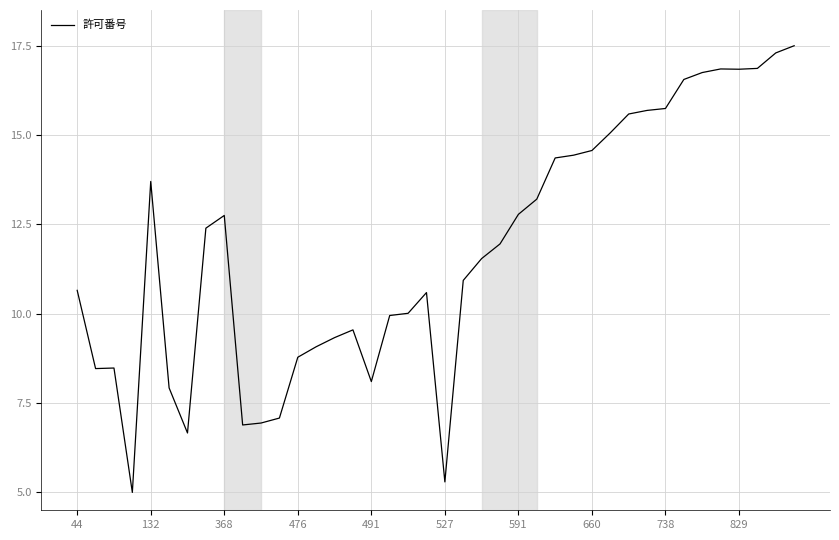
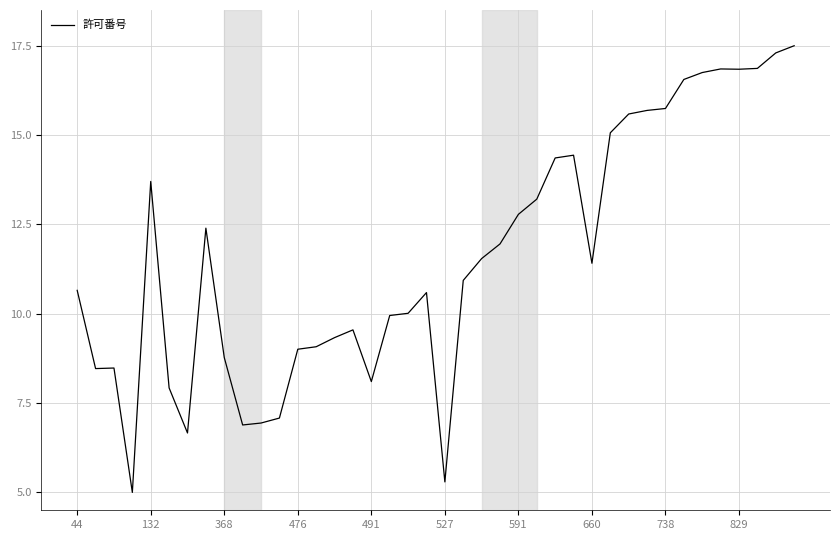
368: 12.8 -> 8.8
476: 8.8 -> 9.0
660: 14.6 -> 11.4
